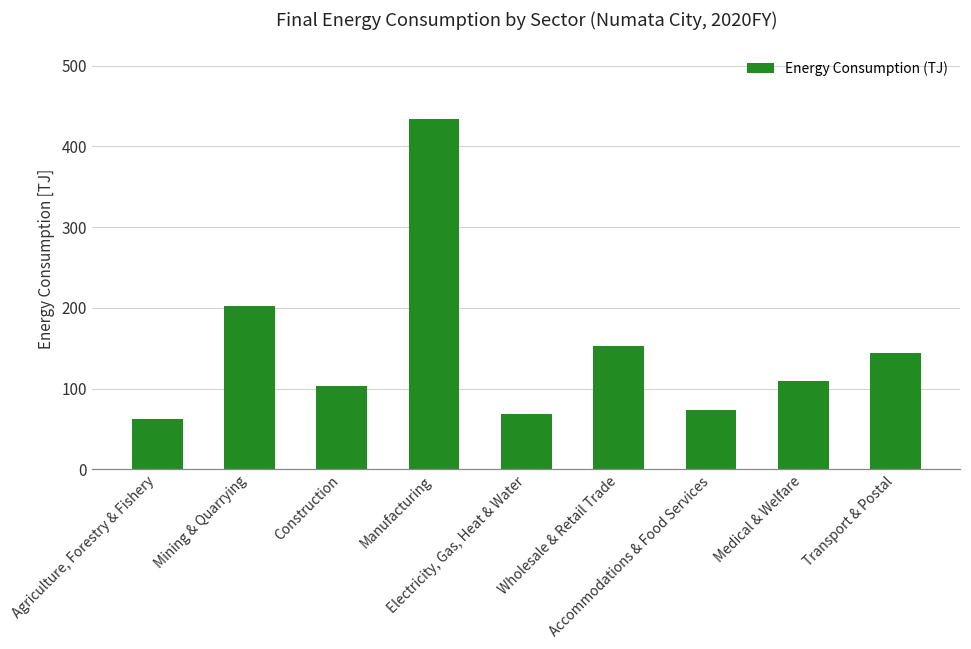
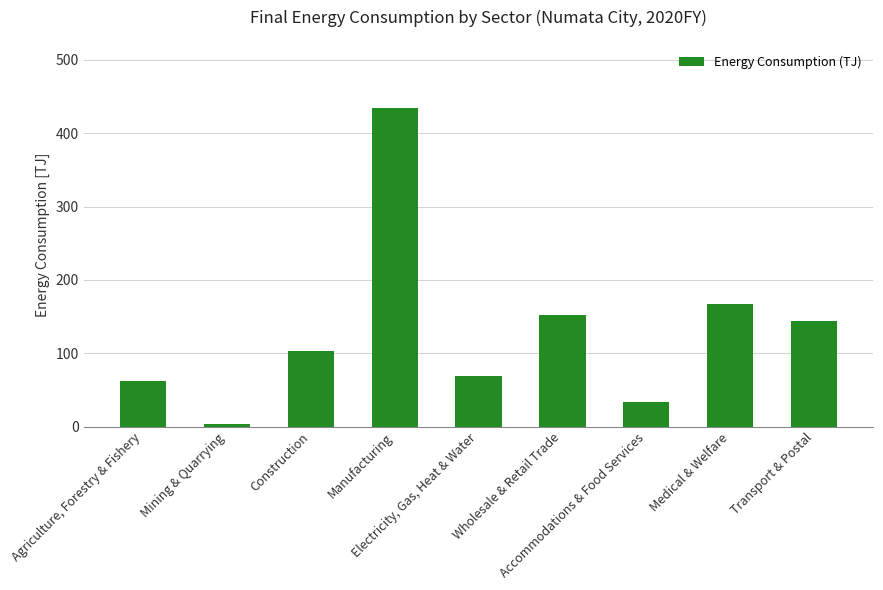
Mining & Quarrying: 200 -> 0
Accommodations & Food Services: 70 -> 30
Medical & Welfare: 110 -> 170
